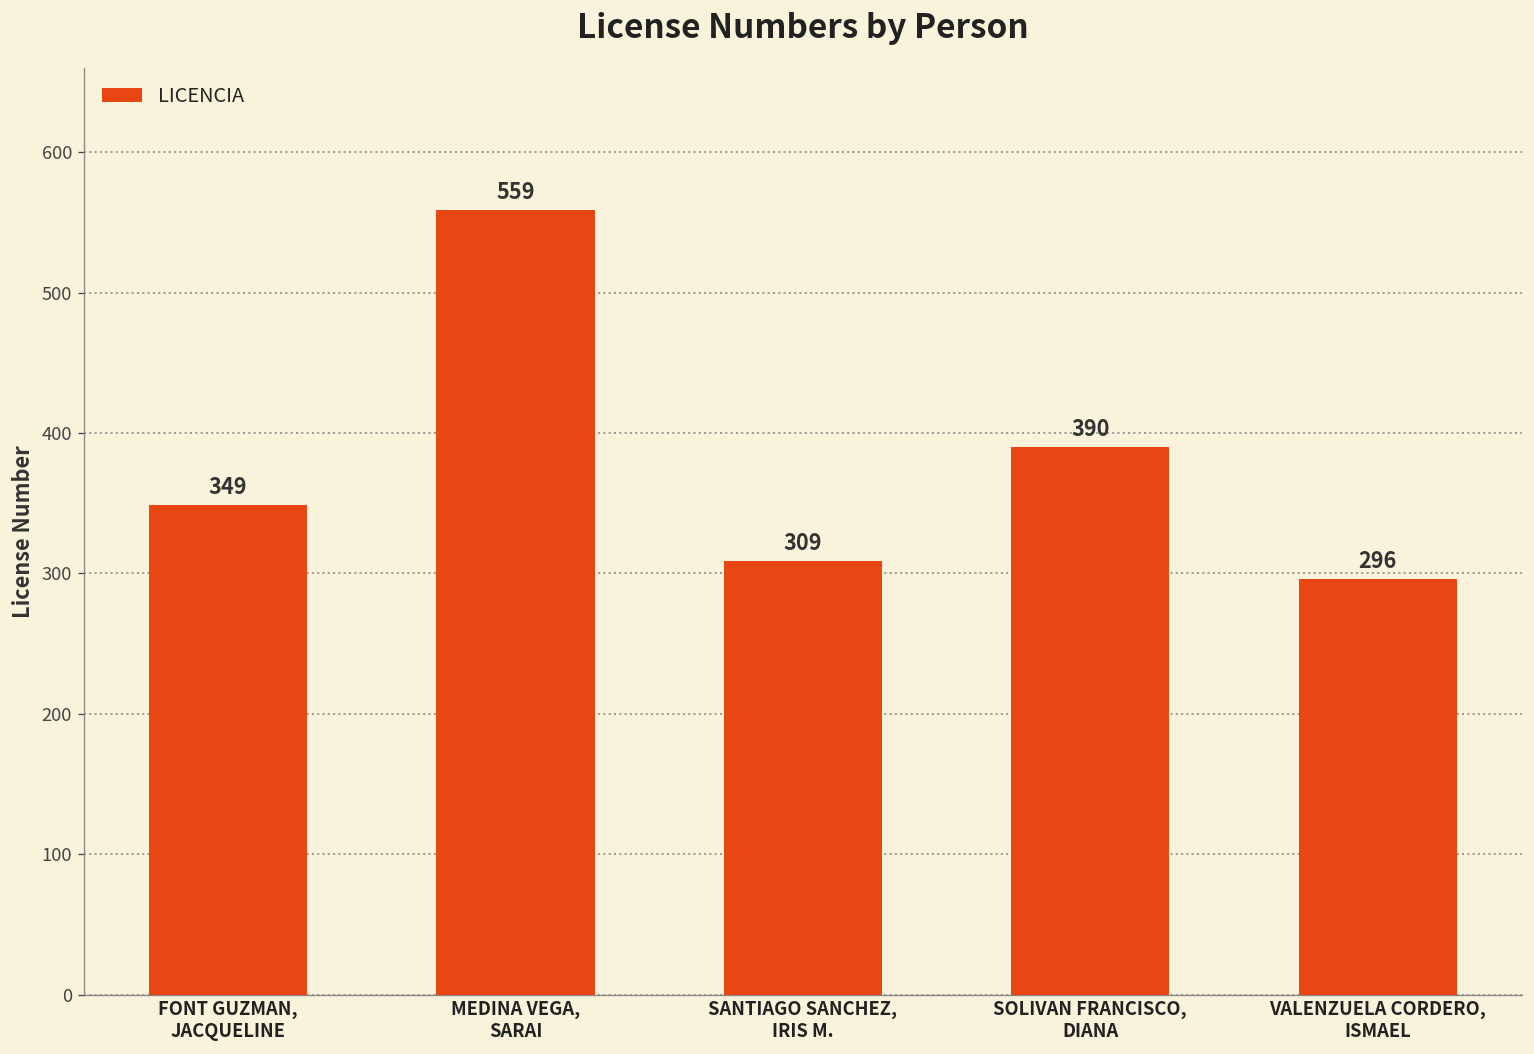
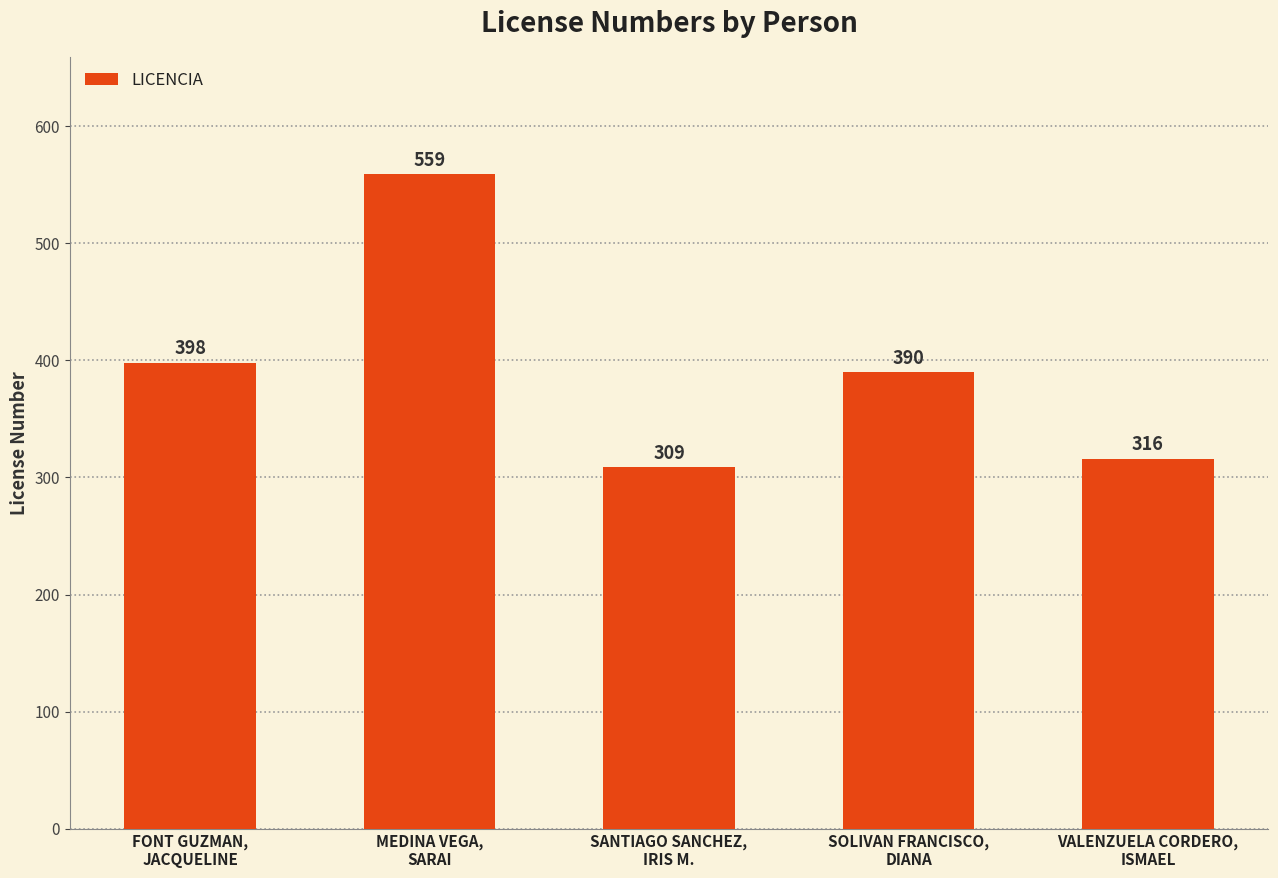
FONT GUZMAN, JACQUELINE: 349 -> 398
VALENZUELA CORDERO, ISMAEL: 296 -> 316
